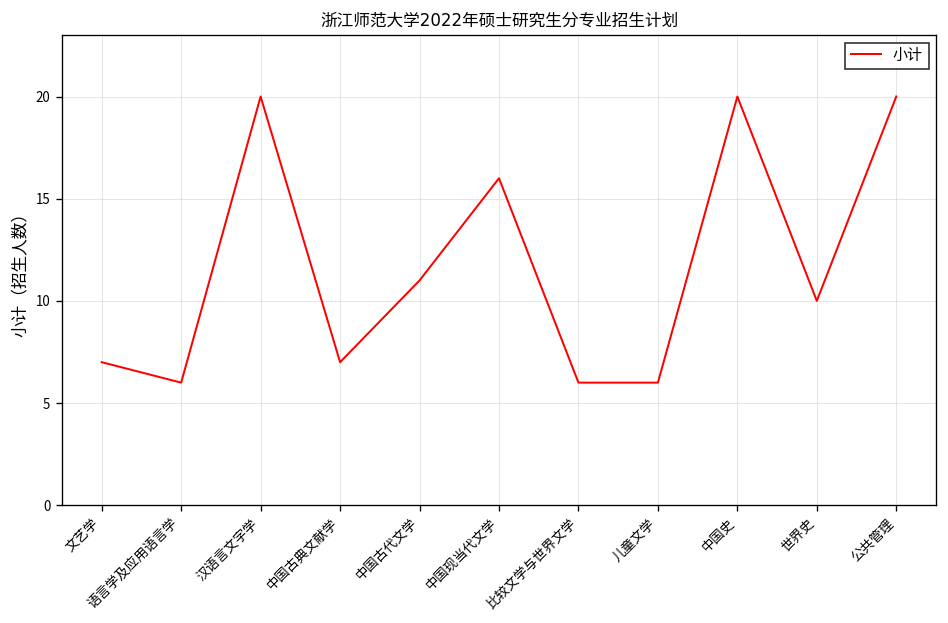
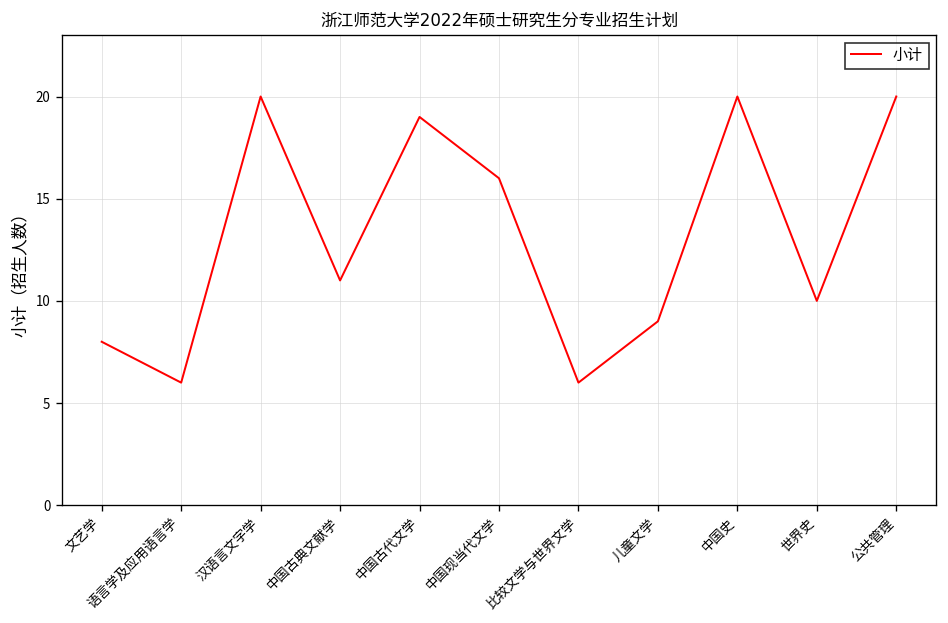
文艺学: 7 -> 8
中国古典文献学: 7 -> 11
中国古代文学: 11 -> 19
儿童文学: 6 -> 9
